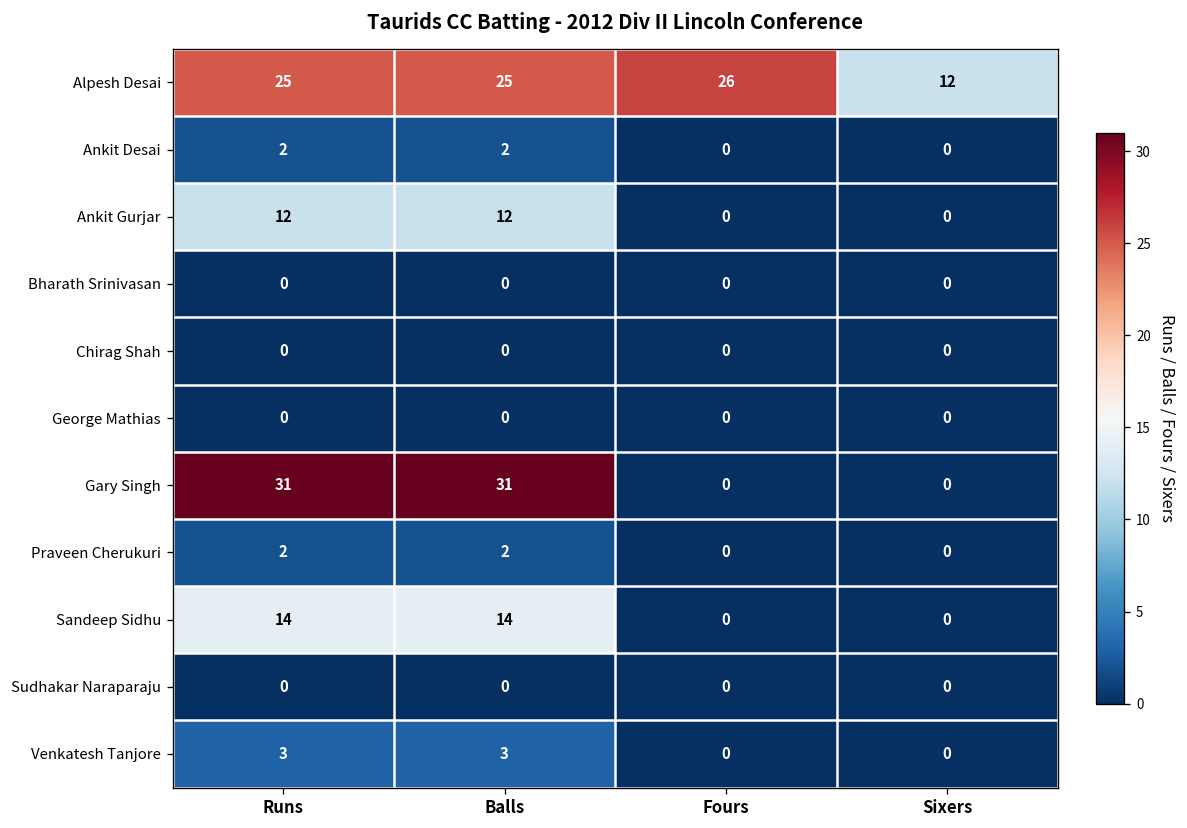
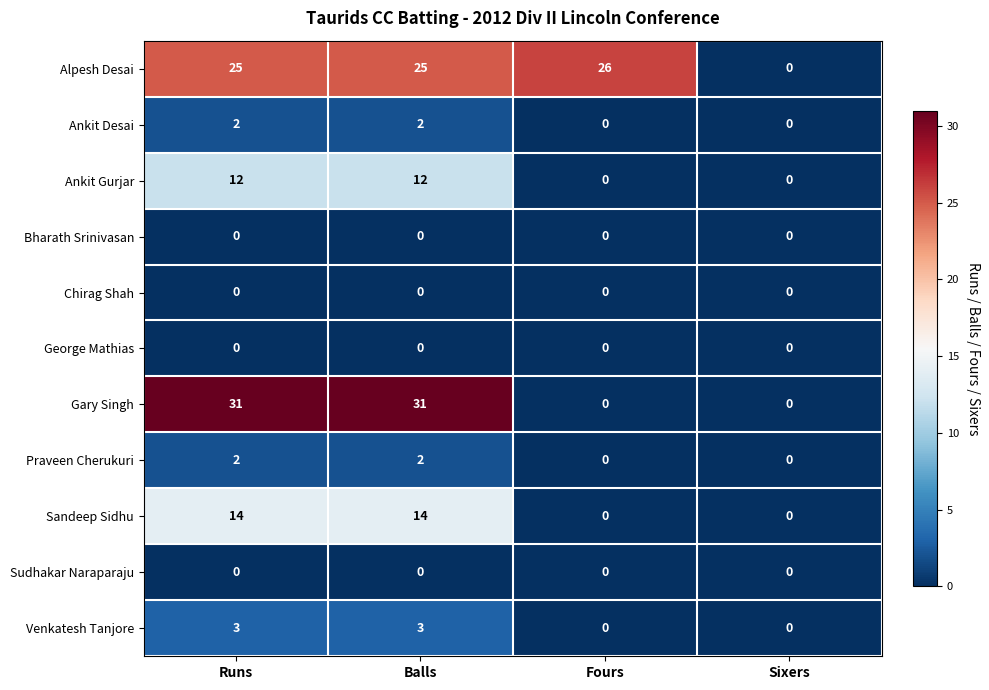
Alpesh Desai, Sixers: 12 -> 0
